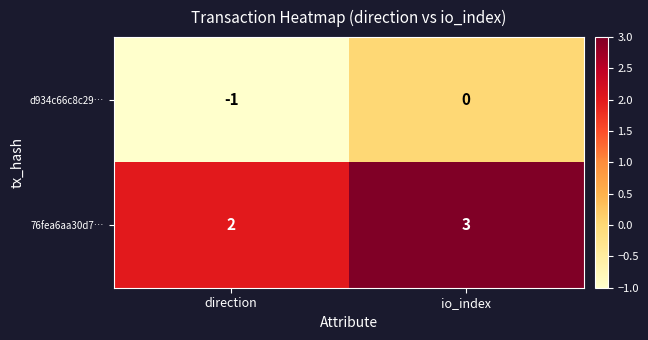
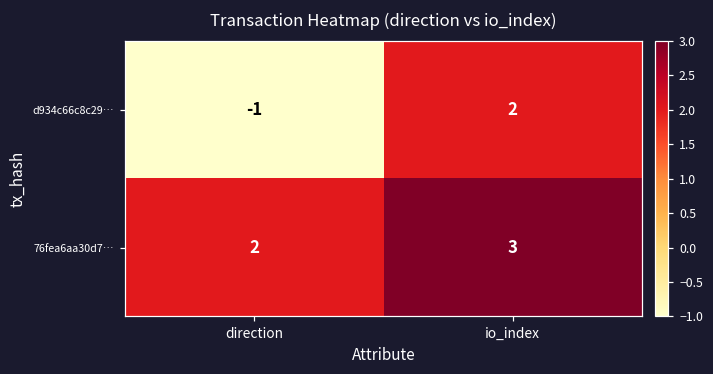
d934c66c8c29…, io_index: 0 -> 2
